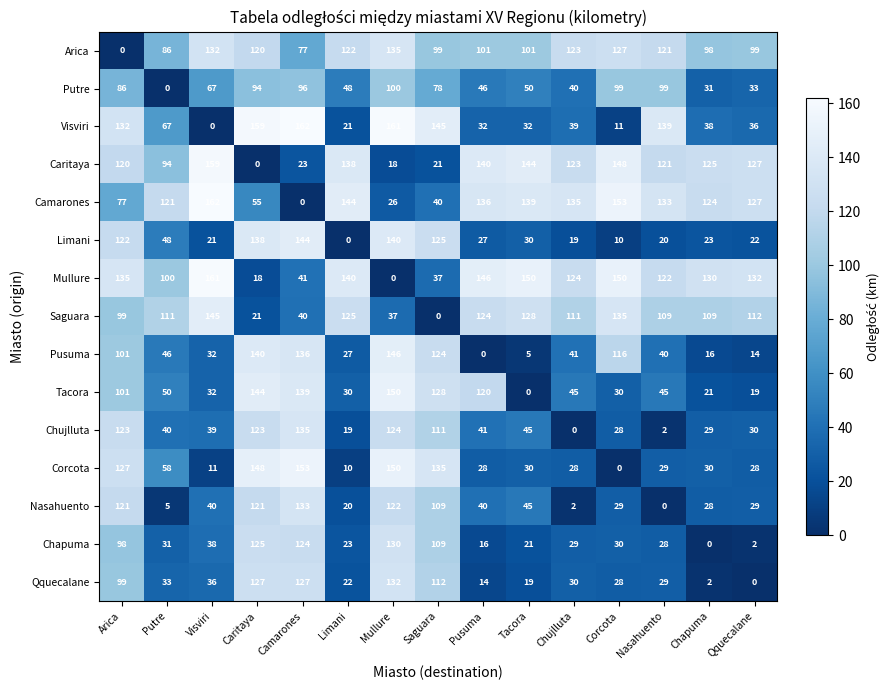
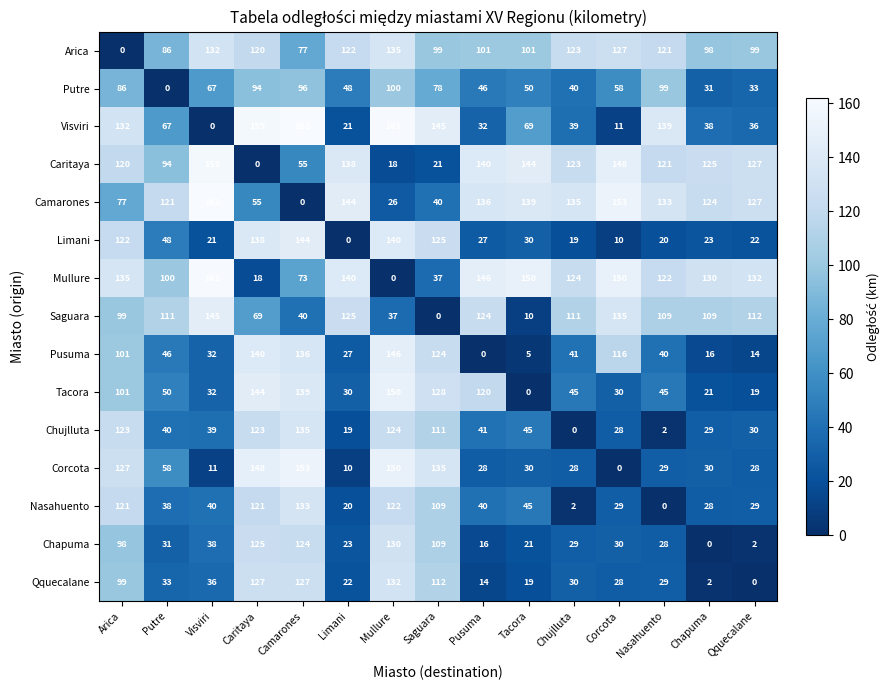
Putre, Corcota: 99 -> 58
Visviri, Tacora: 32 -> 69
Caritaya, Camarones: 23 -> 55
Mullure, Camarones: 41 -> 73
Saguara, Caritaya: 21 -> 69
Saguara, Tacora: 128 -> 10
Nasahuento, Putre: 5 -> 38
